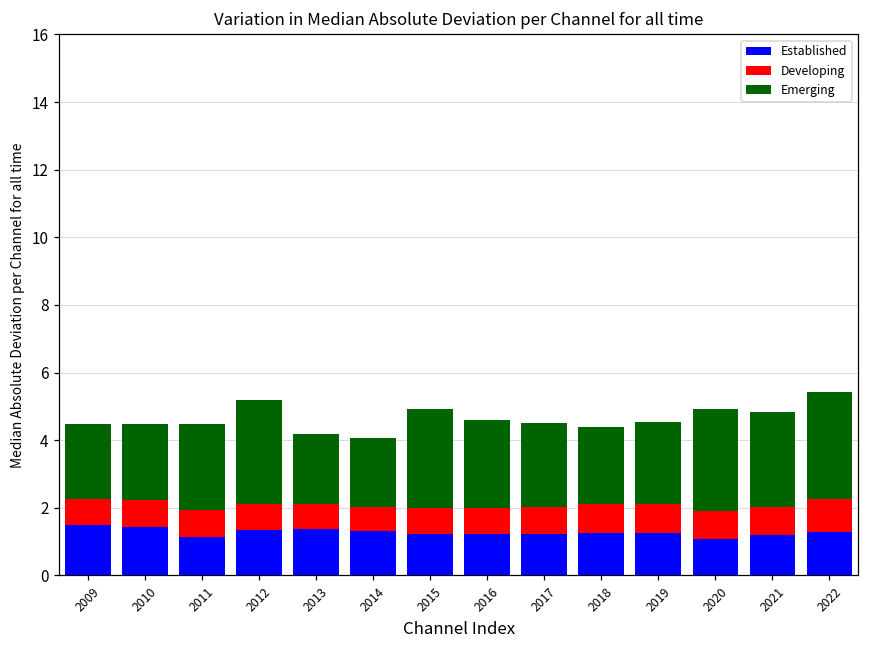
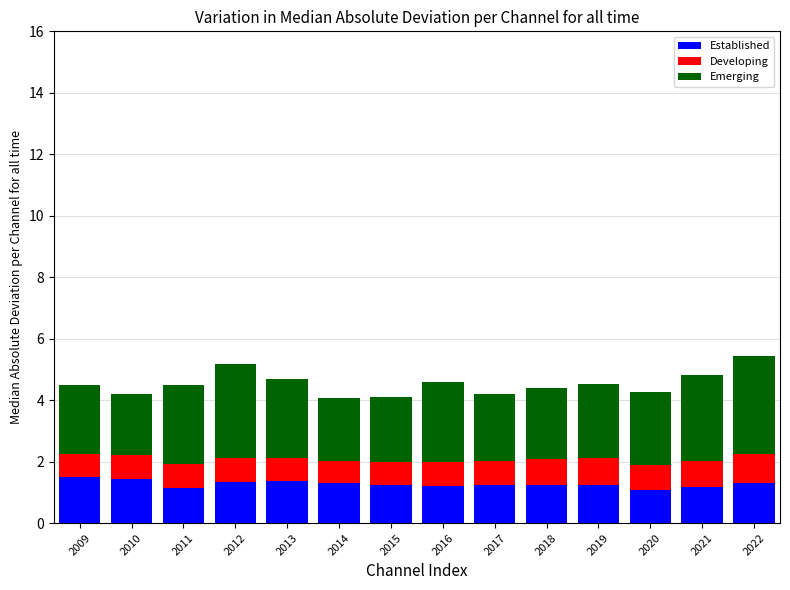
Emerging, 2010: 2.3 -> 2.0
Emerging, 2013: 2.1 -> 2.6
Emerging, 2015: 2.9 -> 2.1
Emerging, 2017: 2.5 -> 2.2
Emerging, 2020: 3.0 -> 2.4
